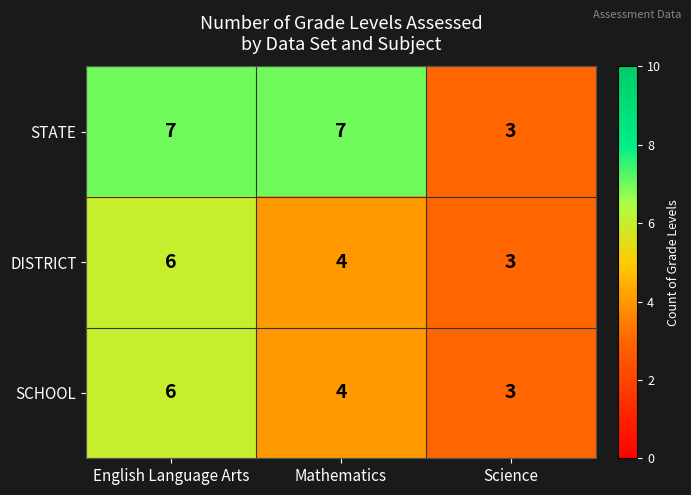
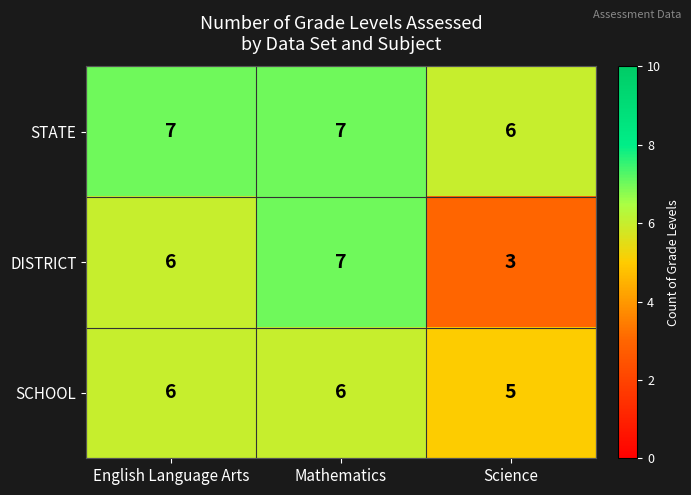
STATE, Science: 3 -> 6
DISTRICT, Mathematics: 4 -> 7
SCHOOL, Mathematics: 4 -> 6
SCHOOL, Science: 3 -> 5
